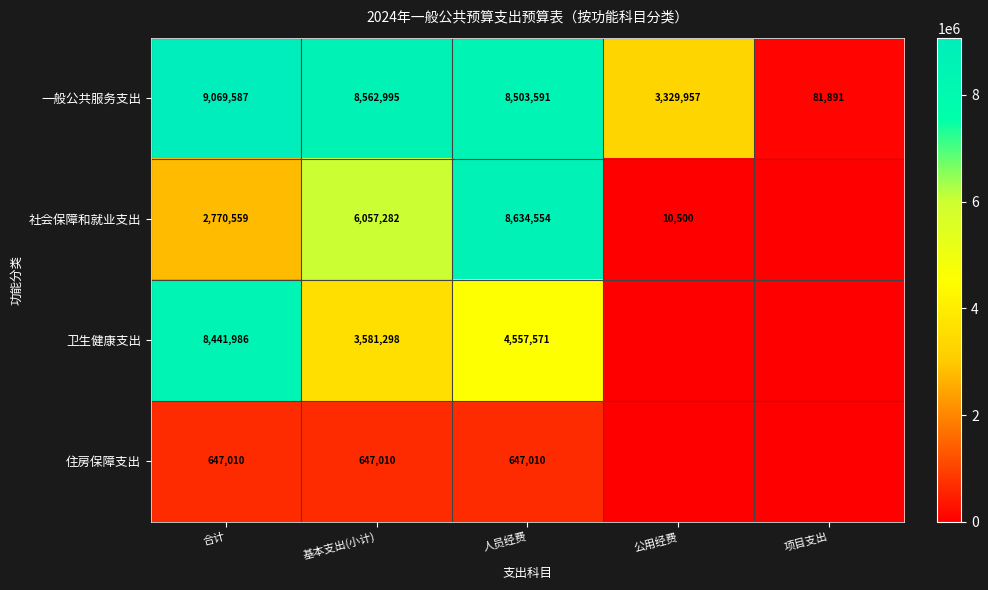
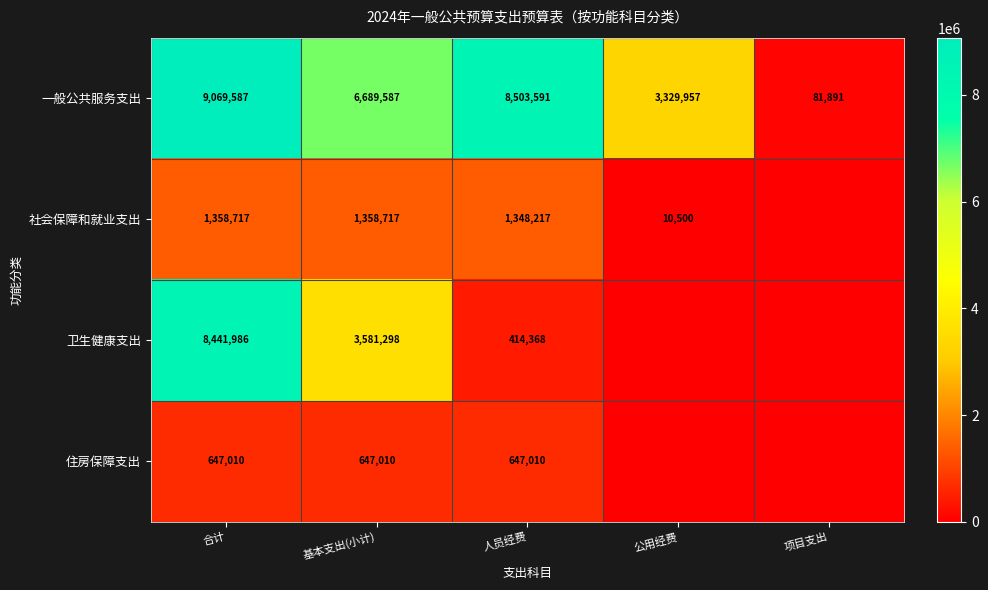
一般公共服务支出, 基本支出(小计): 8,562,995 -> 6,689,587
社会保障和就业支出, 合计: 2,770,559 -> 1,358,717
社会保障和就业支出, 基本支出(小计): 6,057,282 -> 1,358,717
社会保障和就业支出, 人员经费: 8,634,554 -> 1,348,217
卫生健康支出, 人员经费: 4,557,571 -> 414,368
